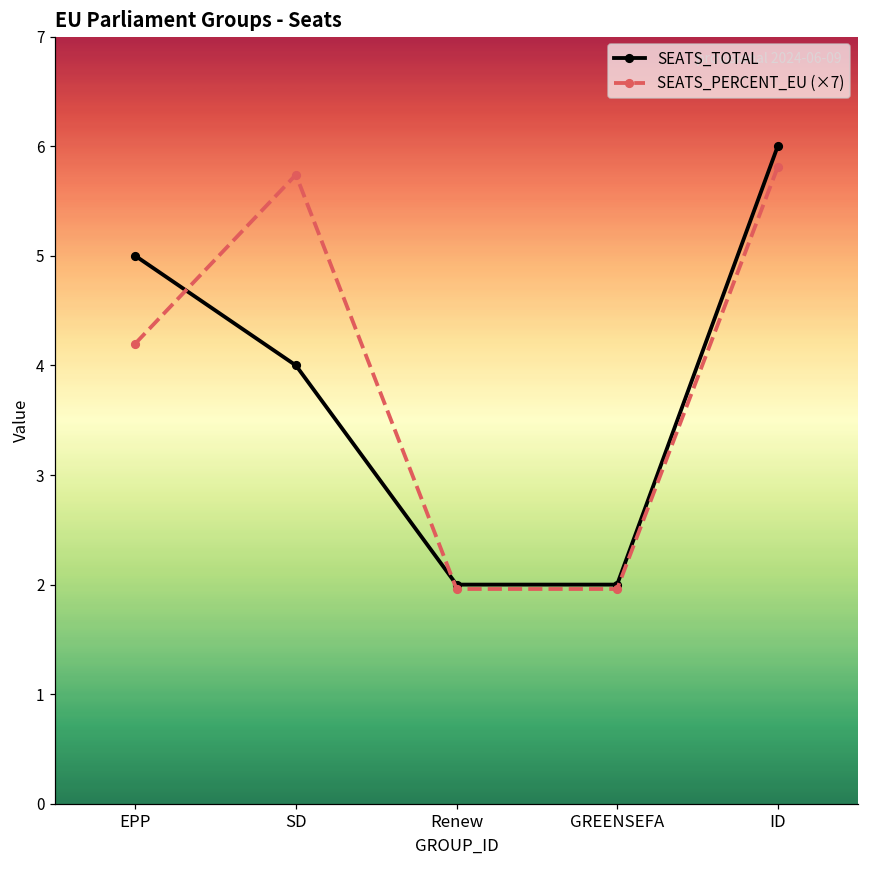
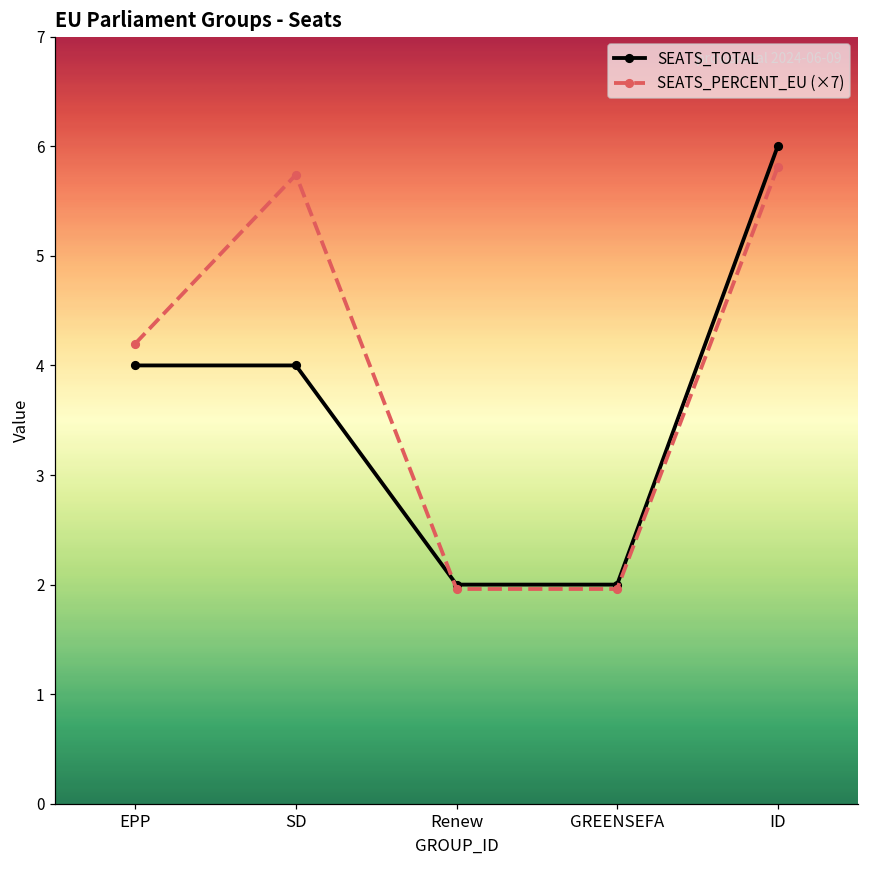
SEATS_TOTAL, EPP: 5 -> 4
